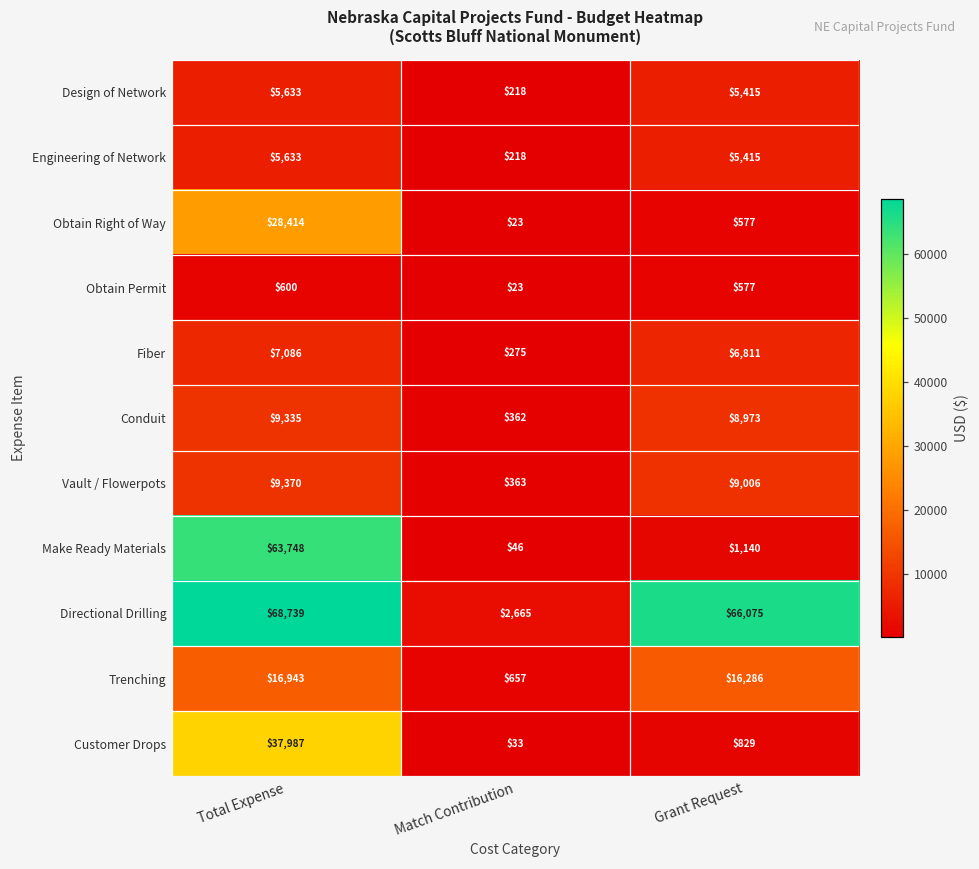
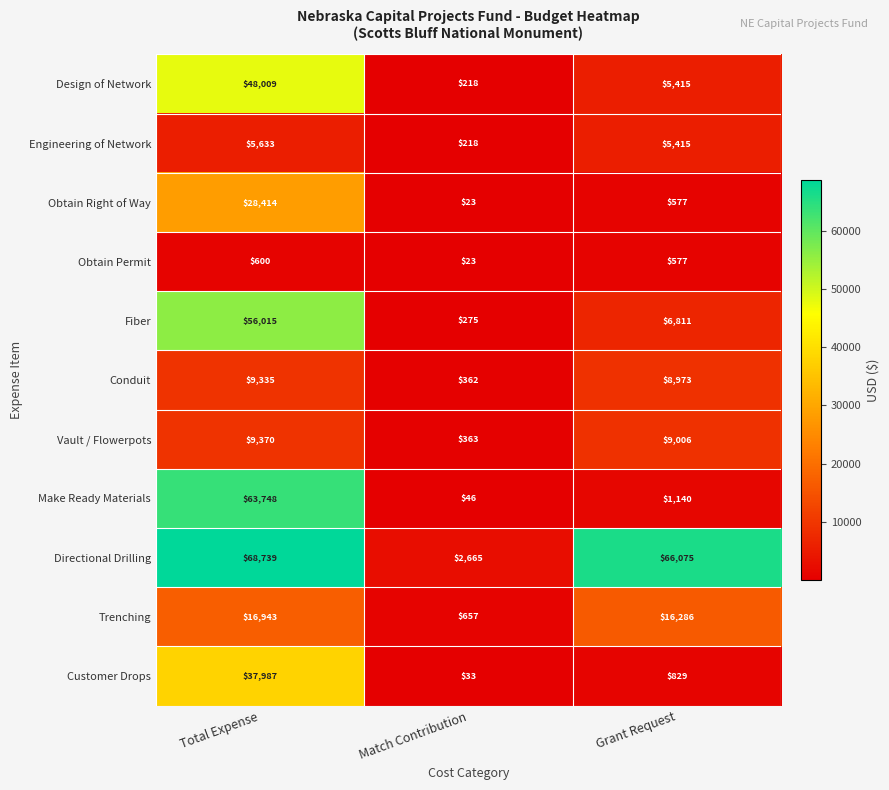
Design of Network, Total Expense: $5,633 -> $48,009
Fiber, Total Expense: $7,086 -> $56,015
